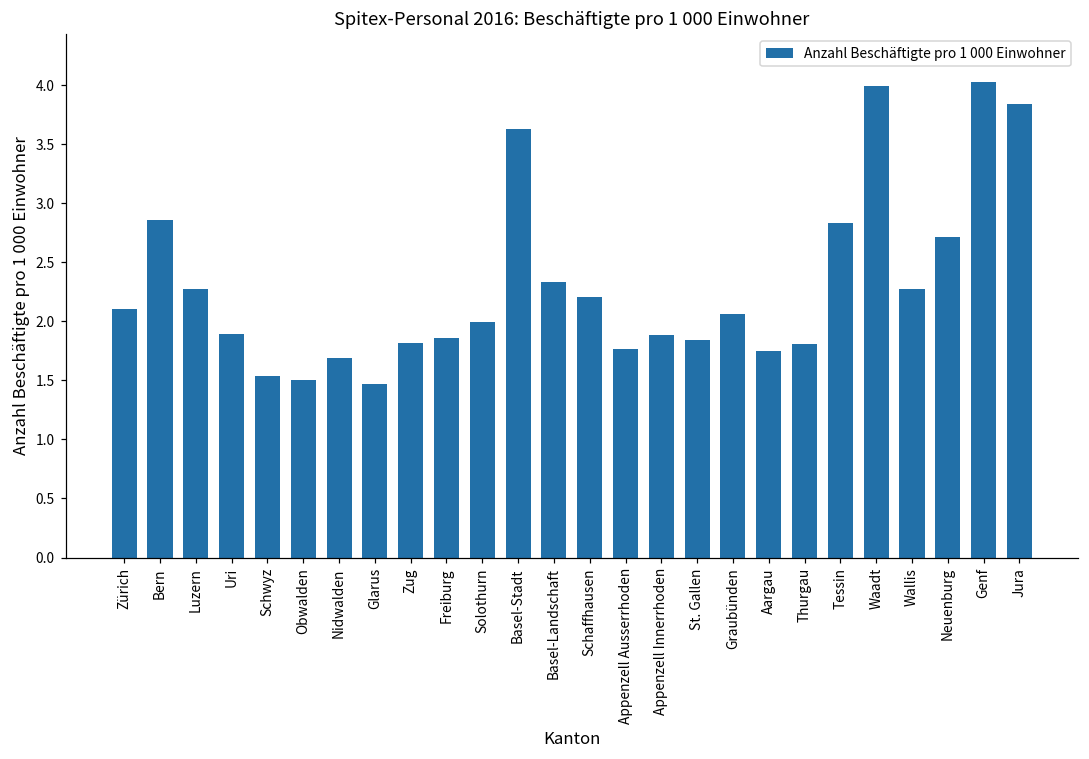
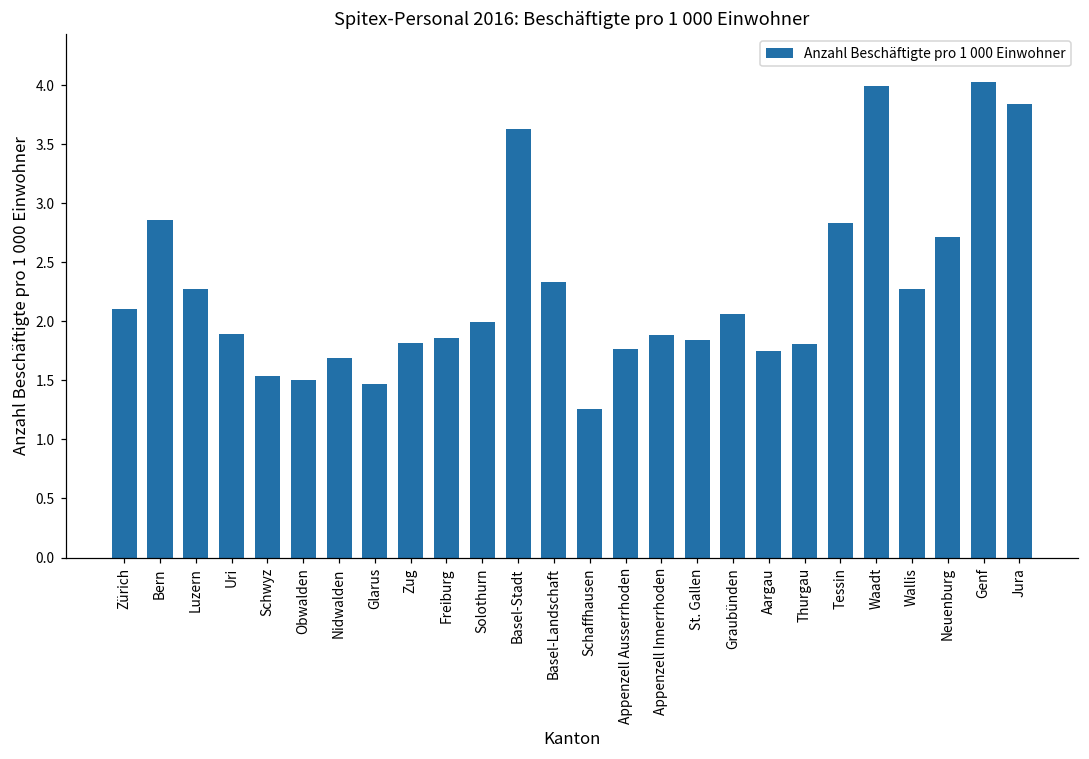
Schaffhausen: 2.20 -> 1.26
